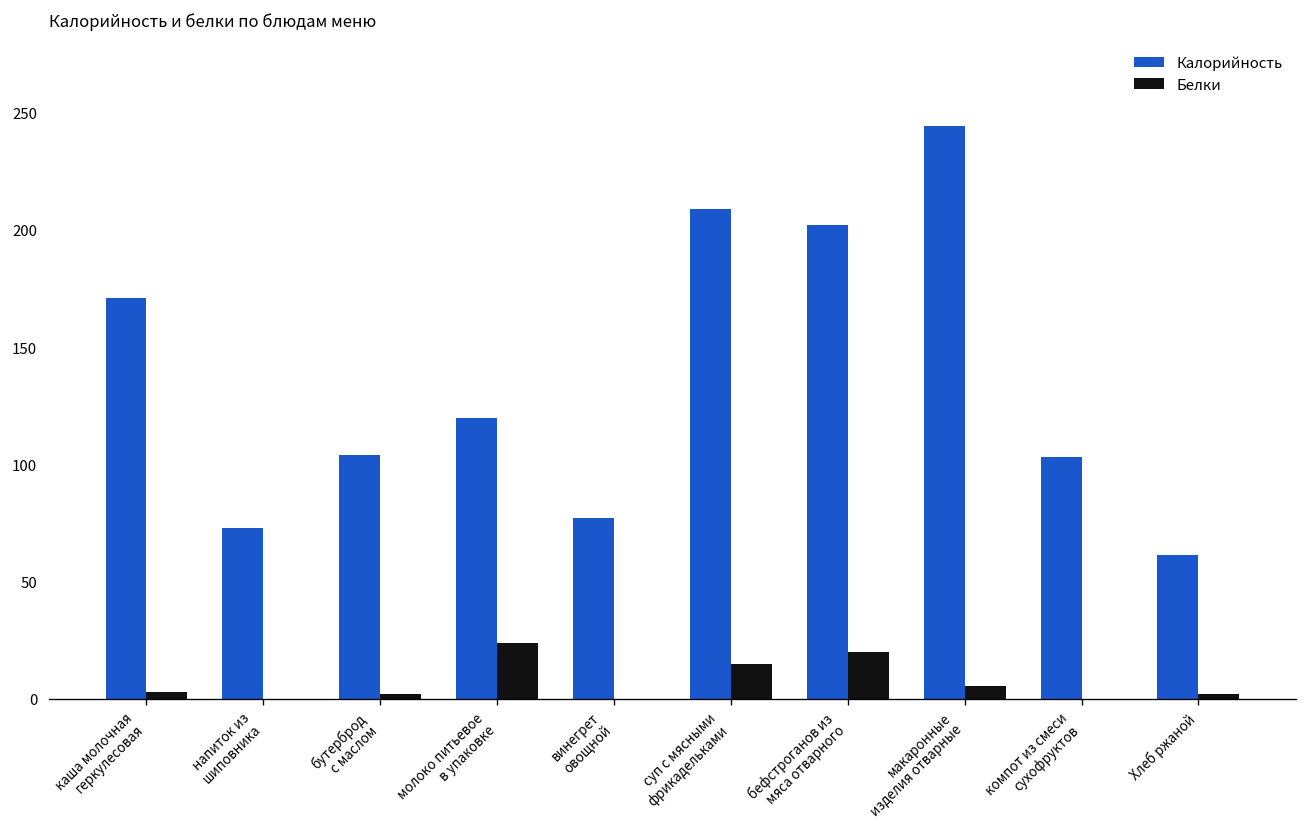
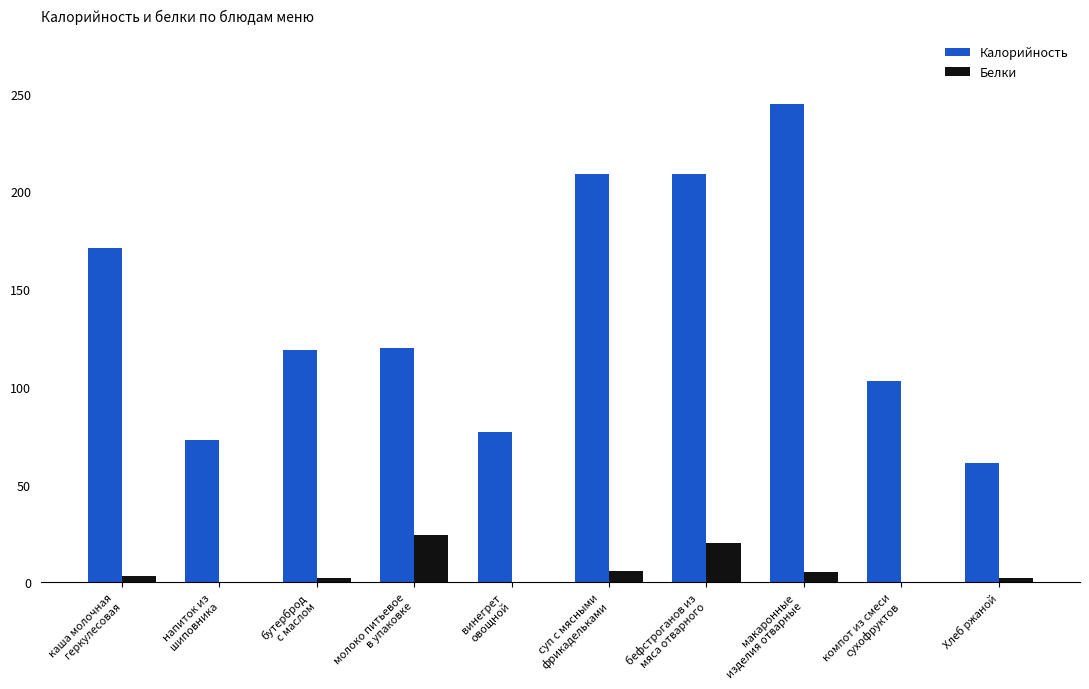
Калорийность, бутерброд с маслом: 104 -> 119
Белки, суп с мясными фрикадельками: 15 -> 6
Калорийность, бефстроганов из мяса отварного: 202 -> 209
